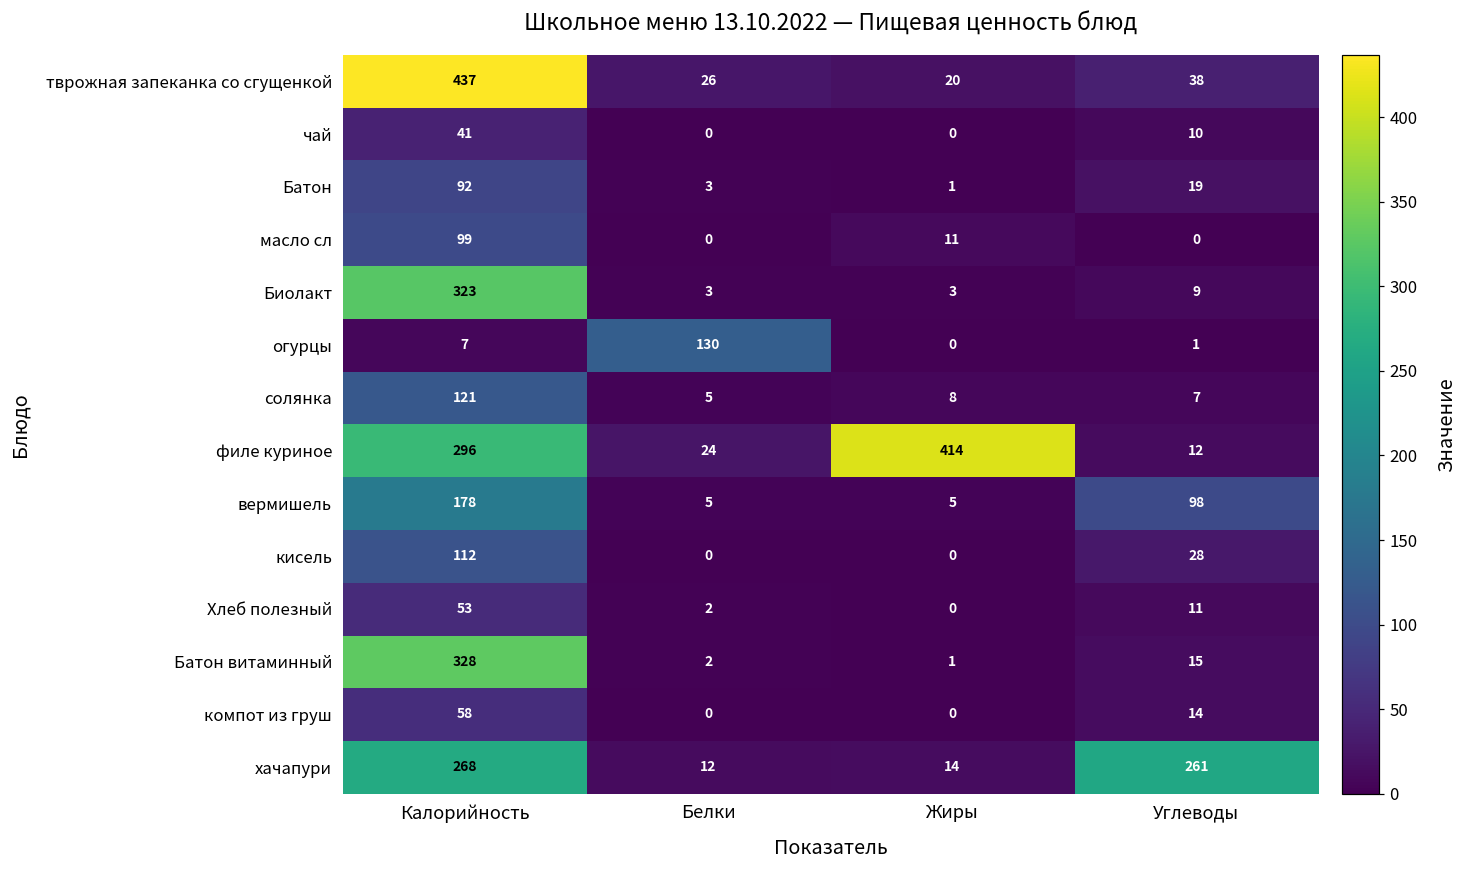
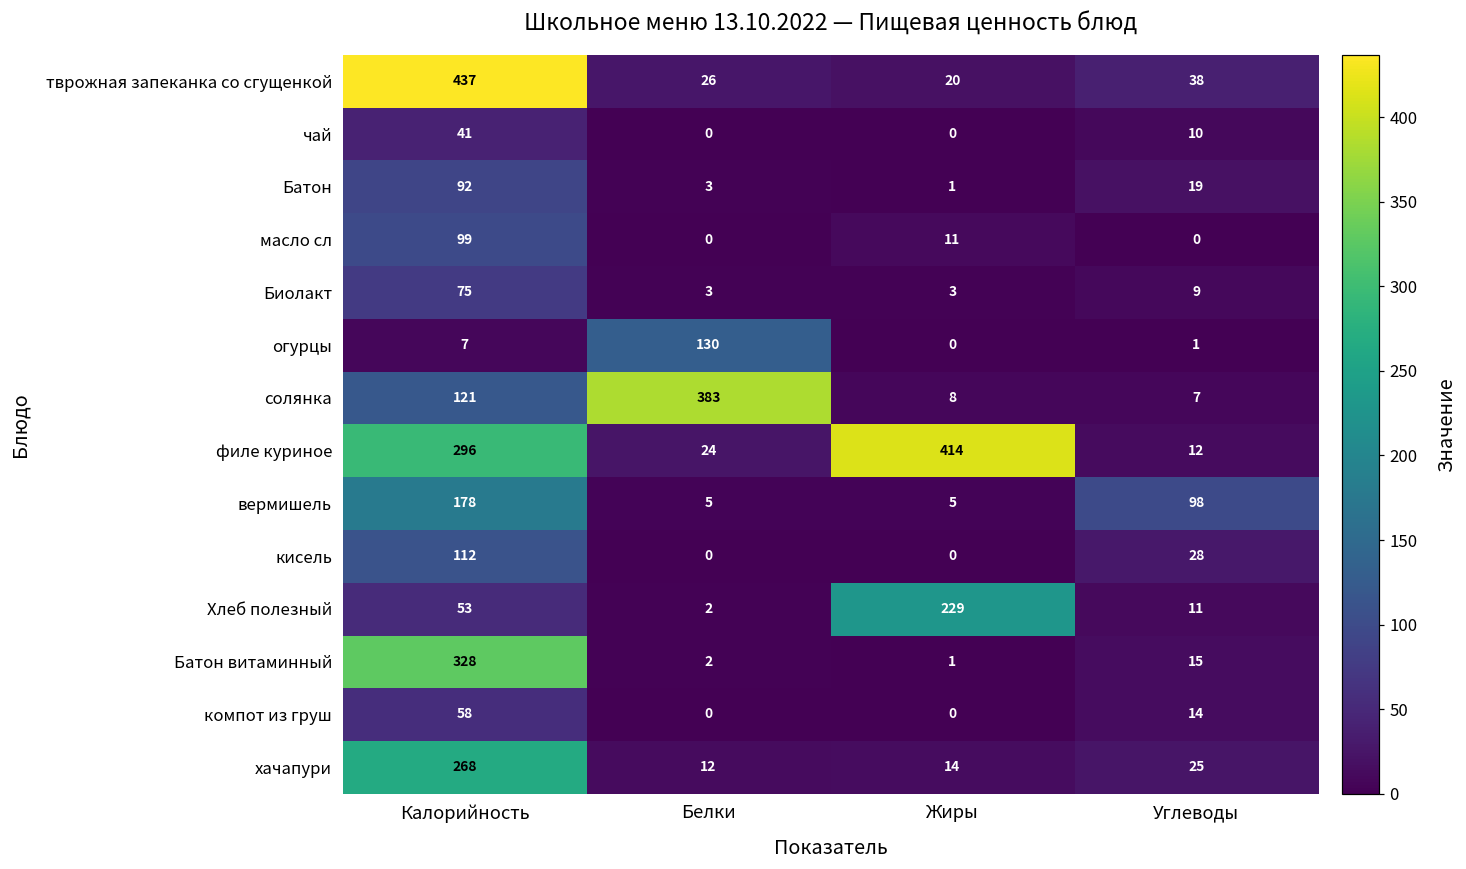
Биолакт, Калорийность: 323 -> 75
солянка, Белки: 5 -> 383
Хлеб полезный, Жиры: 0 -> 229
хачапури, Углеводы: 261 -> 25
